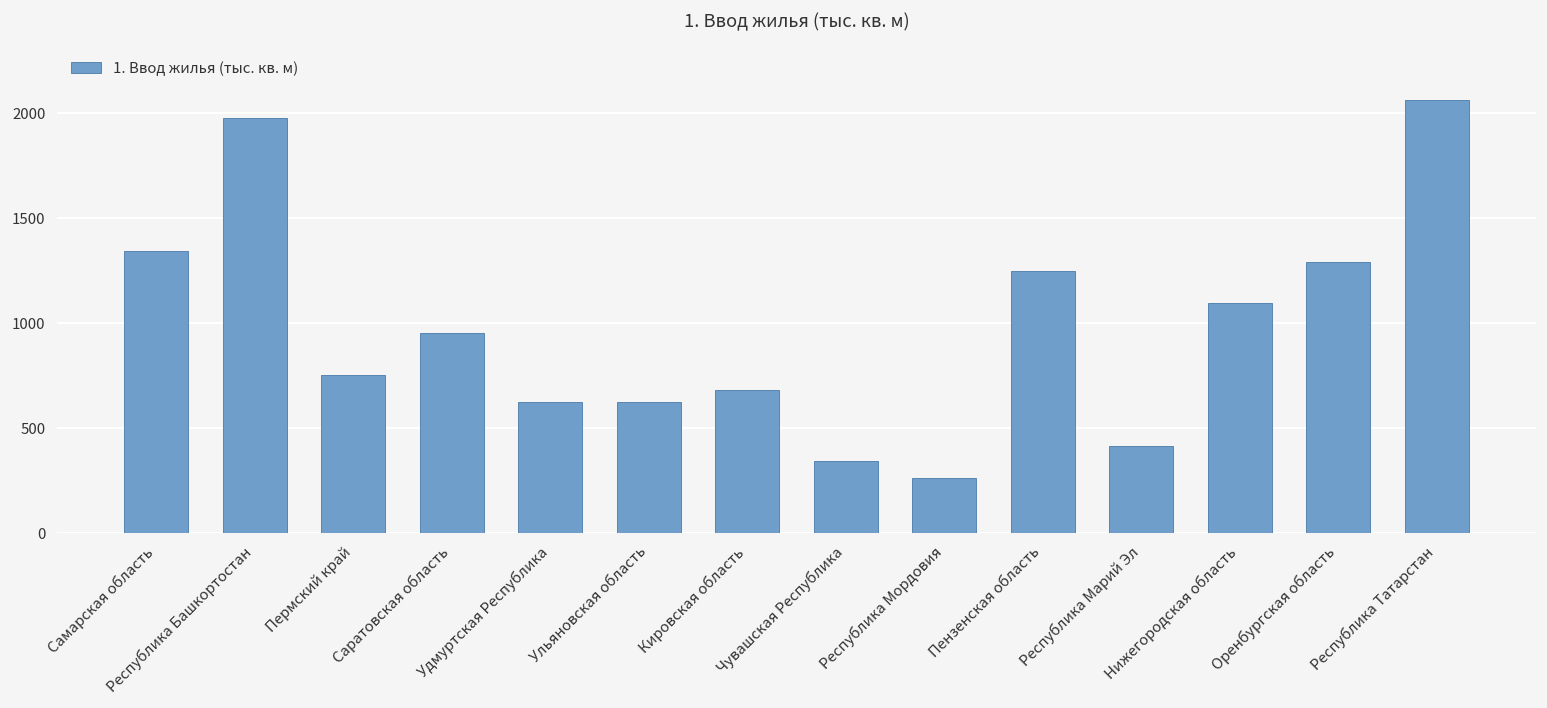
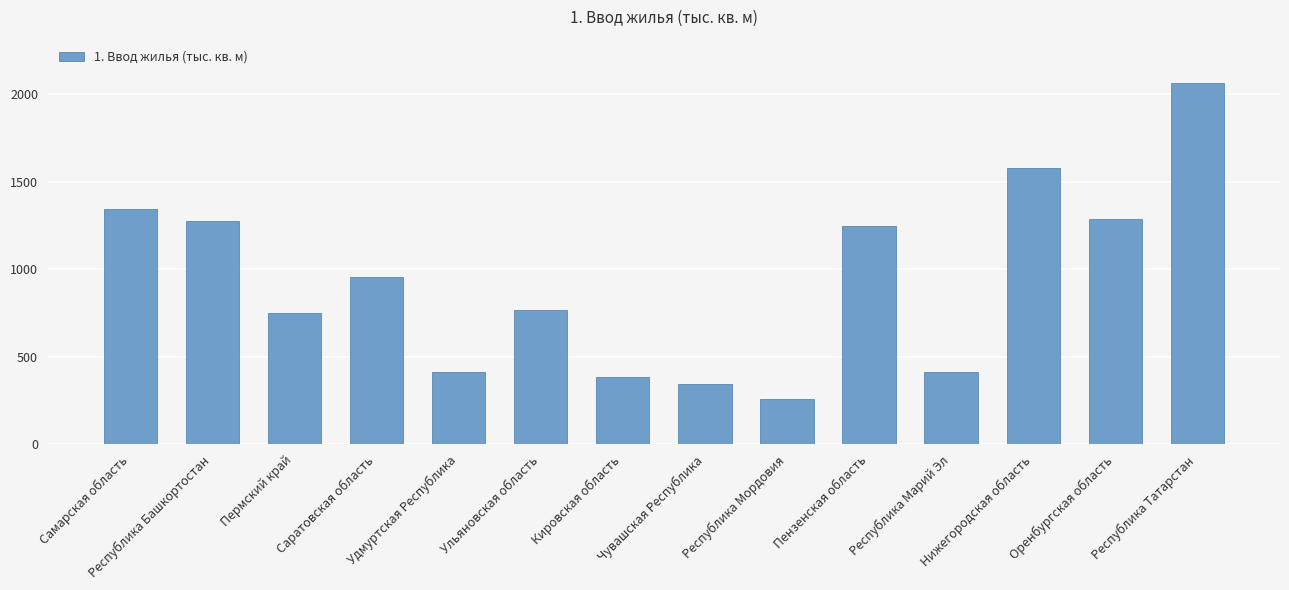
Республика Башкортостан: 1980 -> 1280
Удмуртская Республика: 620 -> 410
Ульяновская область: 630 -> 770
Кировская область: 680 -> 390
Нижегородская область: 1100 -> 1580
